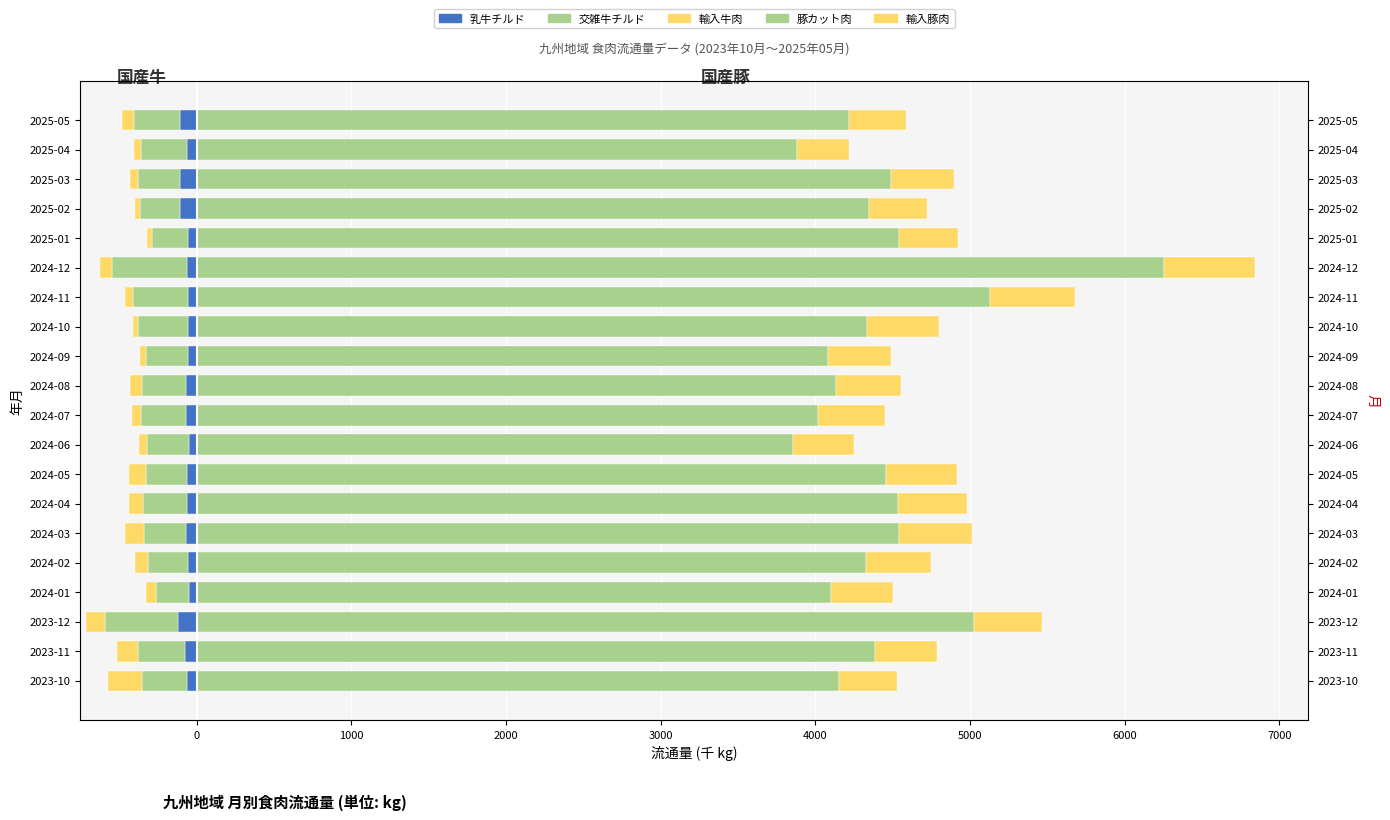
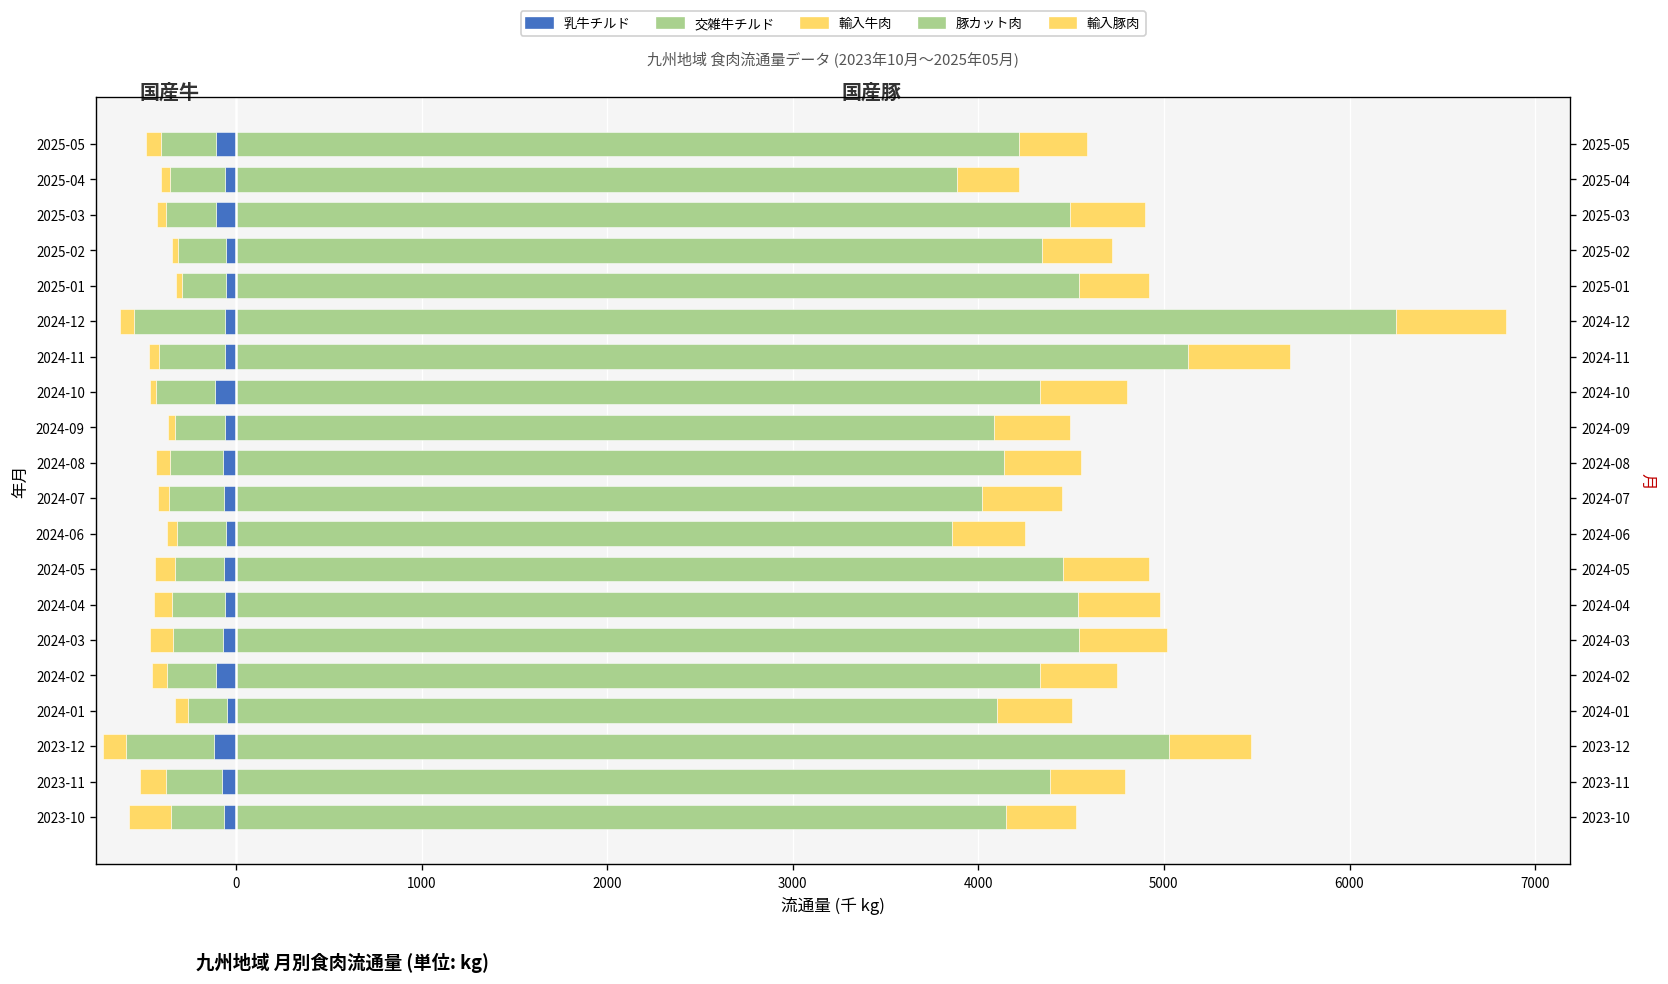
乳牛チルド, 2025-02: -110 -> -50
乳牛チルド, 2024-10: -60 -> -110
乳牛チルド, 2024-02: -50 -> -110
